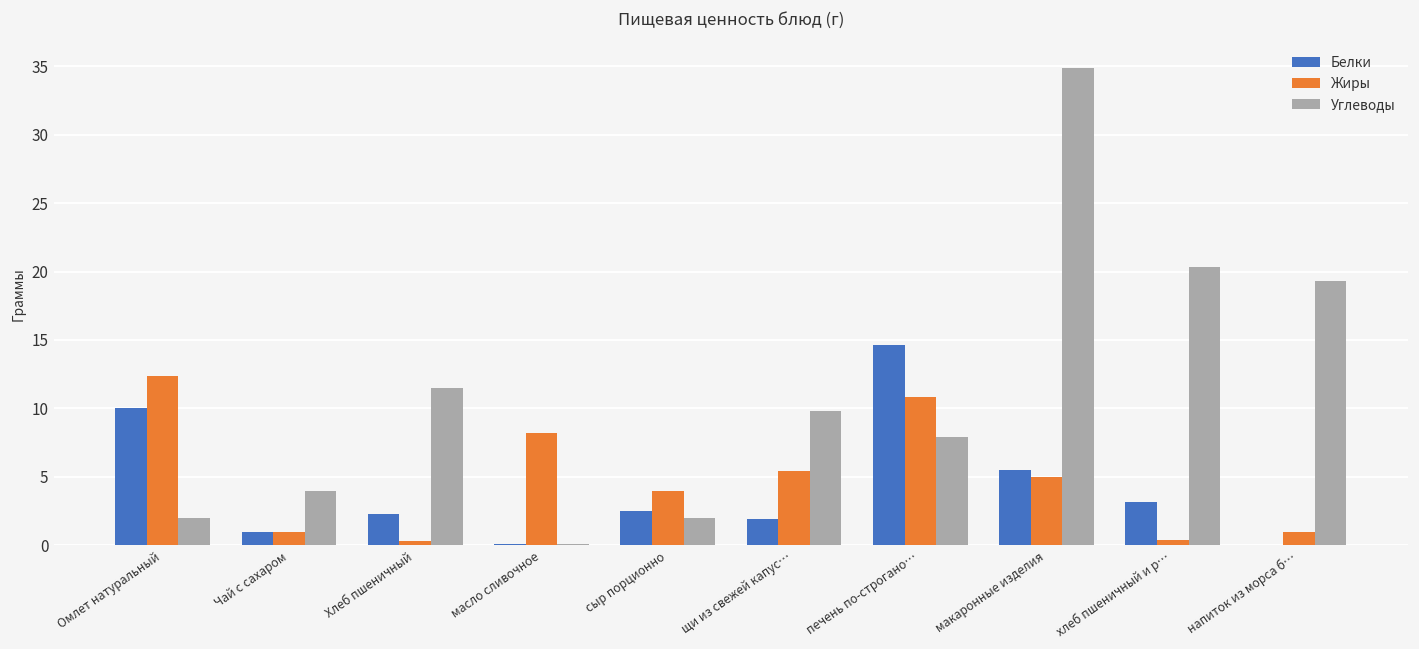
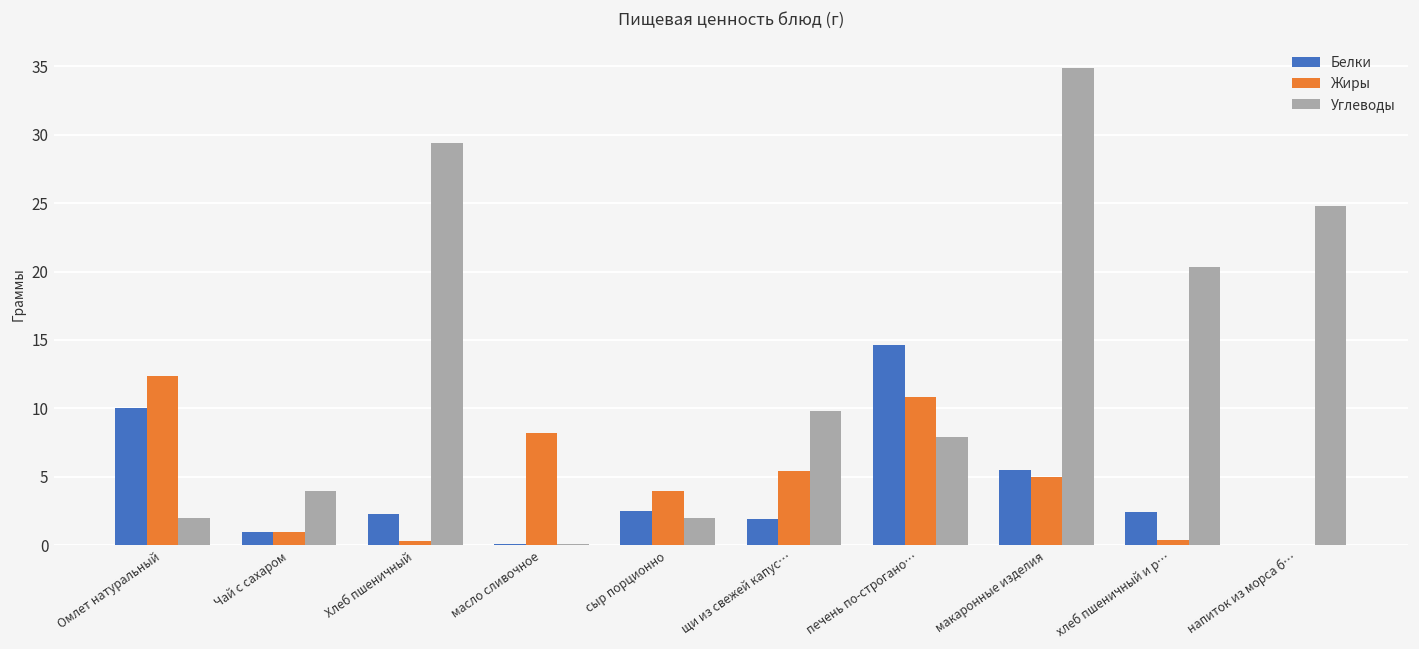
Углеводы, Хлеб пшеничный: 11.5 -> 29.4
Белки, хлеб пшеничный и р…: 3.2 -> 2.4
Жиры, напиток из морса б…: 1 -> 0
Углеводы, напиток из морса б…: 19.3 -> 24.8
